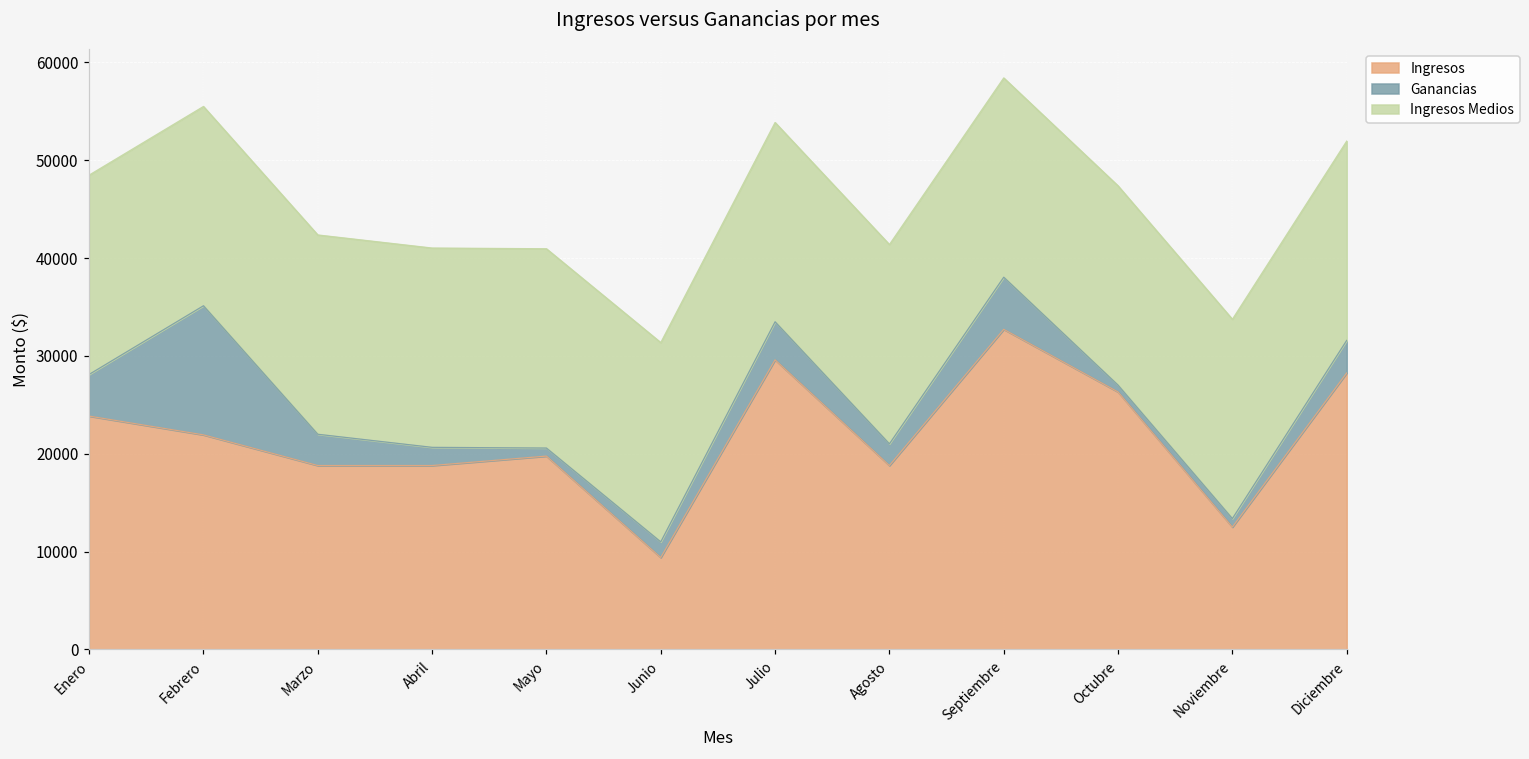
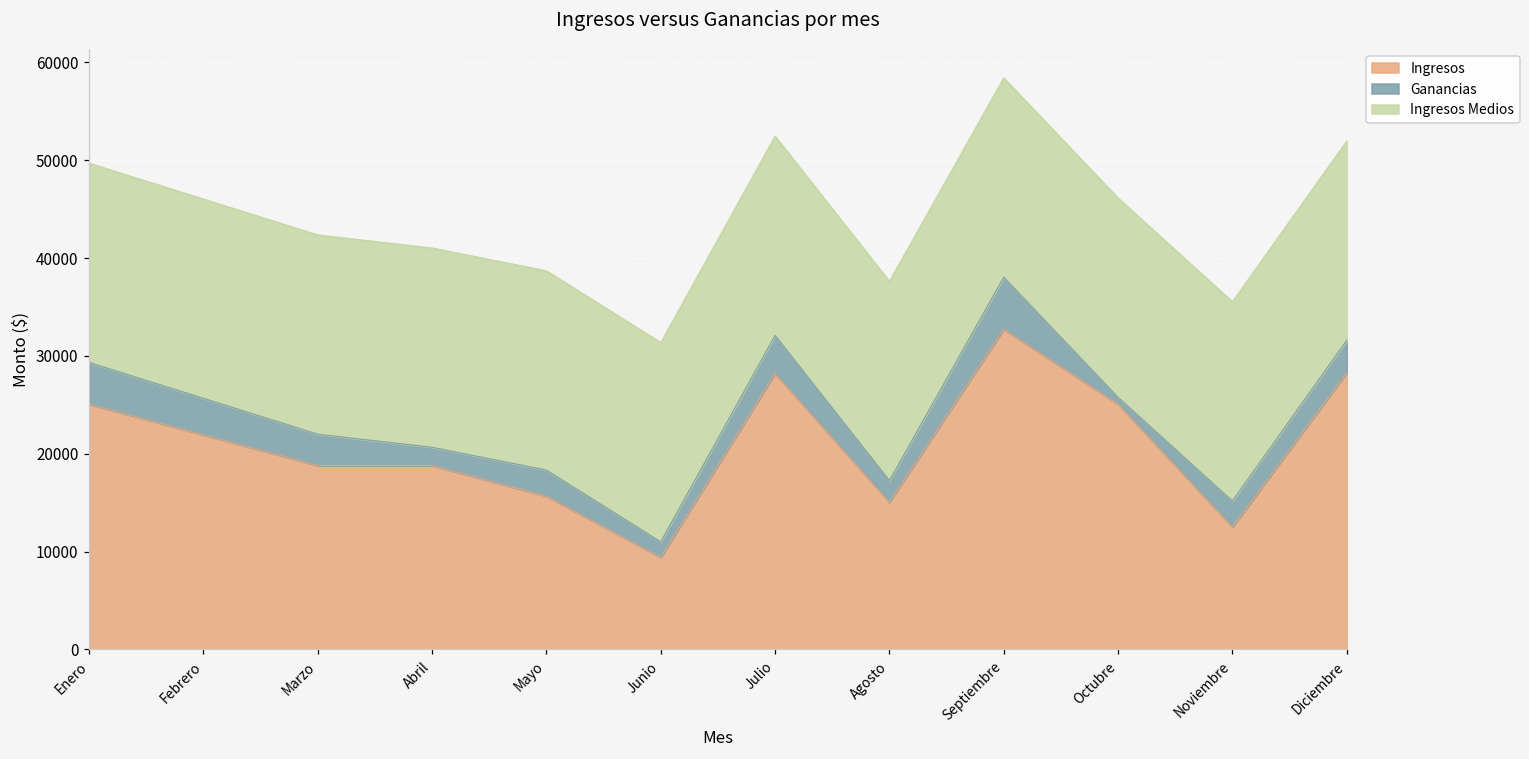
Ingresos, Enero: 24000 -> 25000
Ganancias, Febrero: 13000 -> 4000
Ingresos, Mayo: 20000 -> 16000
Ganancias, Mayo: 1000 -> 3000
Ingresos, Julio: 30000 -> 28000
Ingresos, Agosto: 19000 -> 15000
Ingresos, Octubre: 26000 -> 25000
Ganancias, Noviembre: 1000 -> 3000
